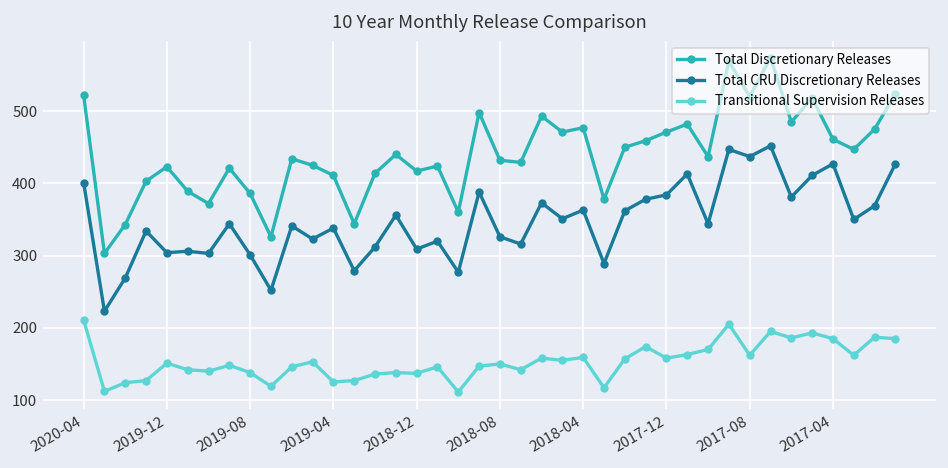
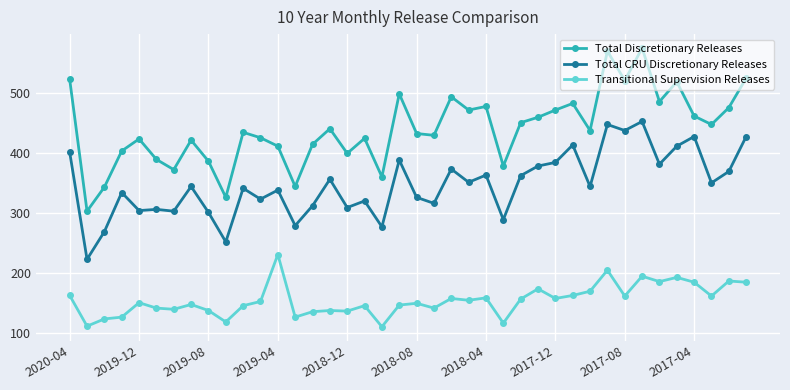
Transitional Supervision Releases, 2020-04: 210 -> 160
Transitional Supervision Releases, 2019-04: 130 -> 230
Total Discretionary Releases, 2018-12: 420 -> 400
